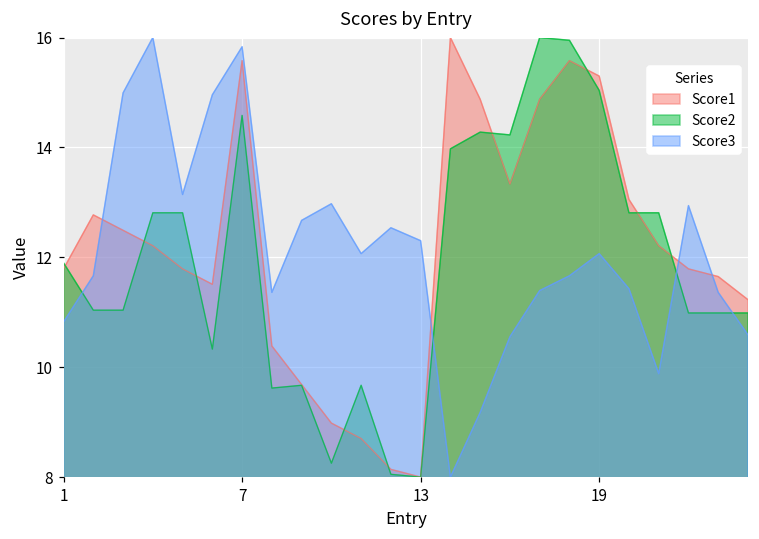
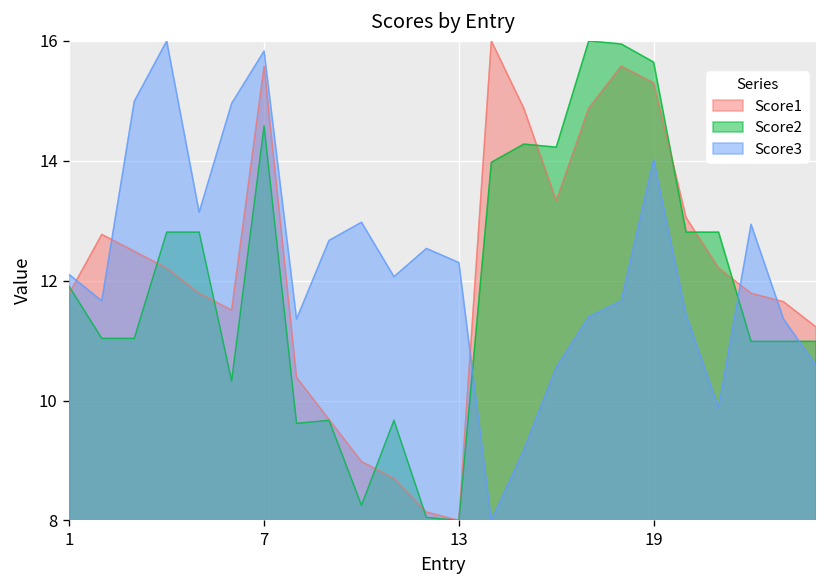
Score3, 1: 10.8 -> 12.1
Score2, 19: 15.0 -> 15.6
Score3, 19: 12.1 -> 14.0
